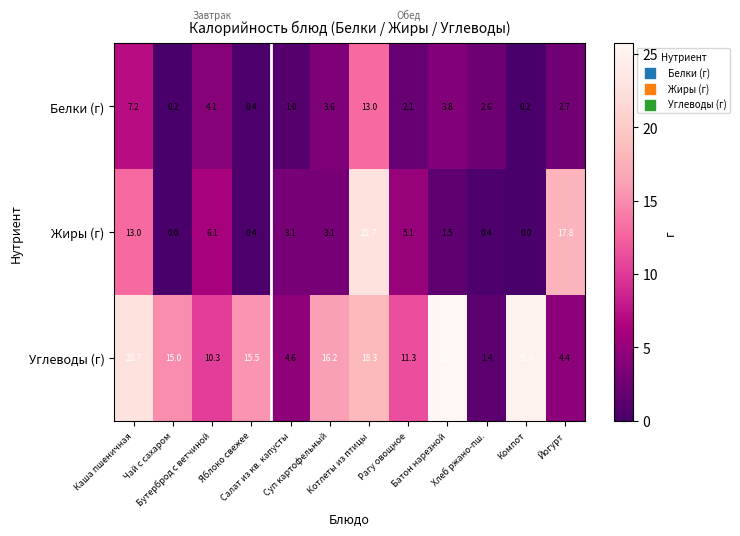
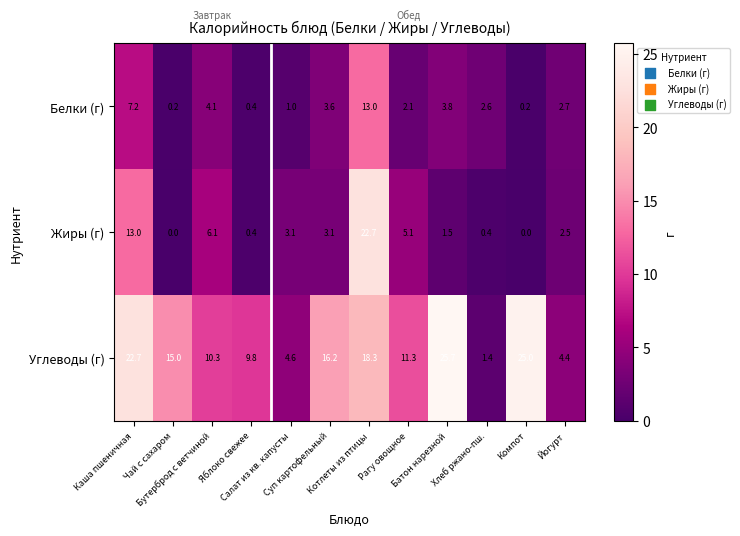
Жиры (г), Йогурт: 17.8 -> 2.5
Углеводы (г), Яблоко свежее: 15.5 -> 9.8
